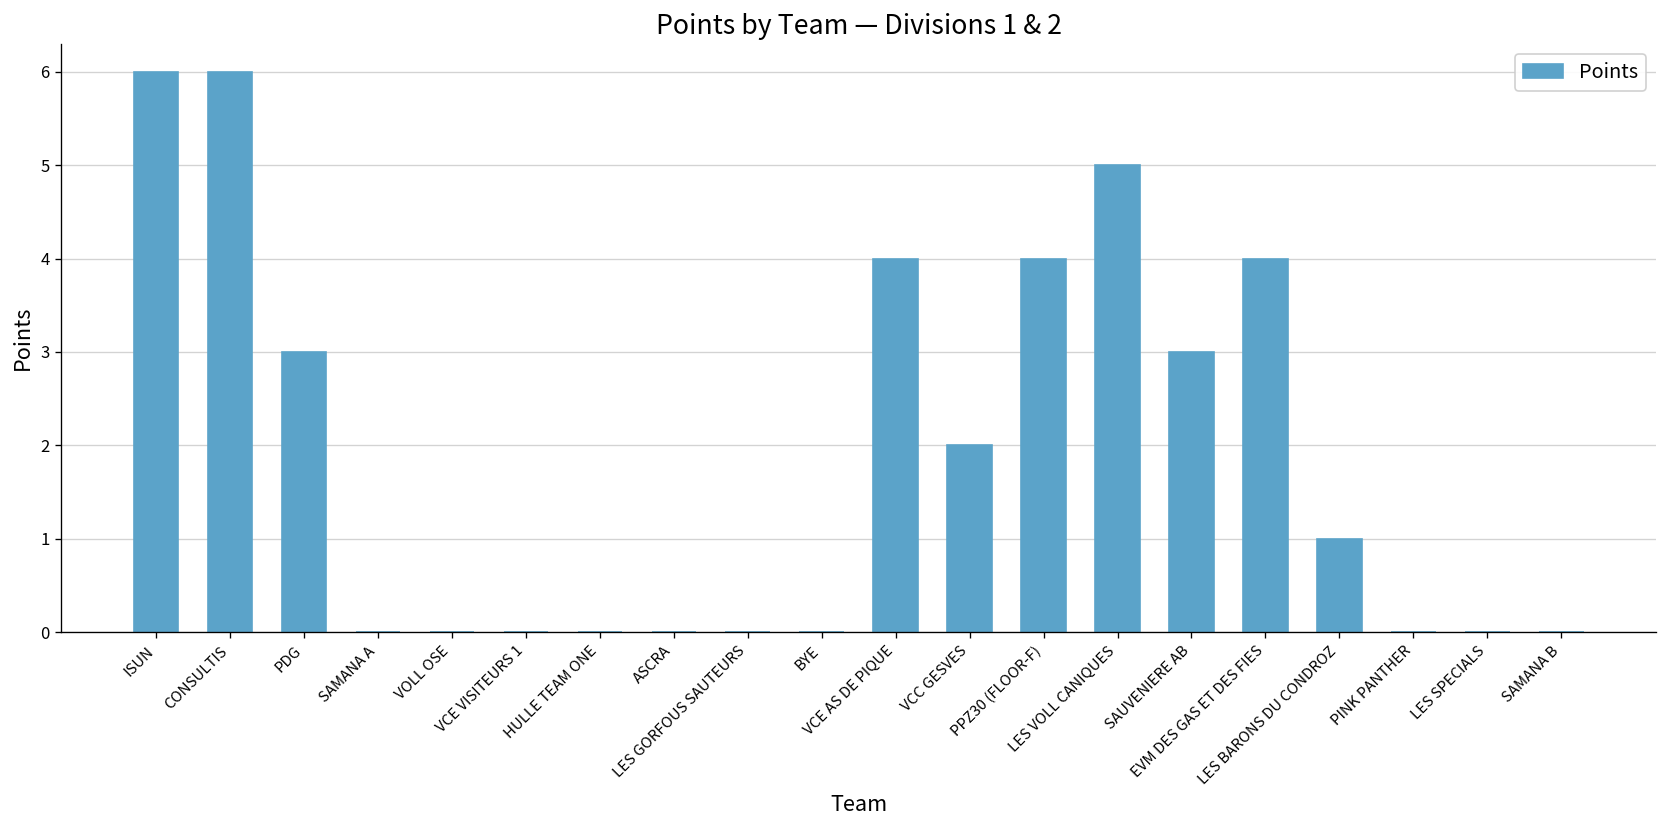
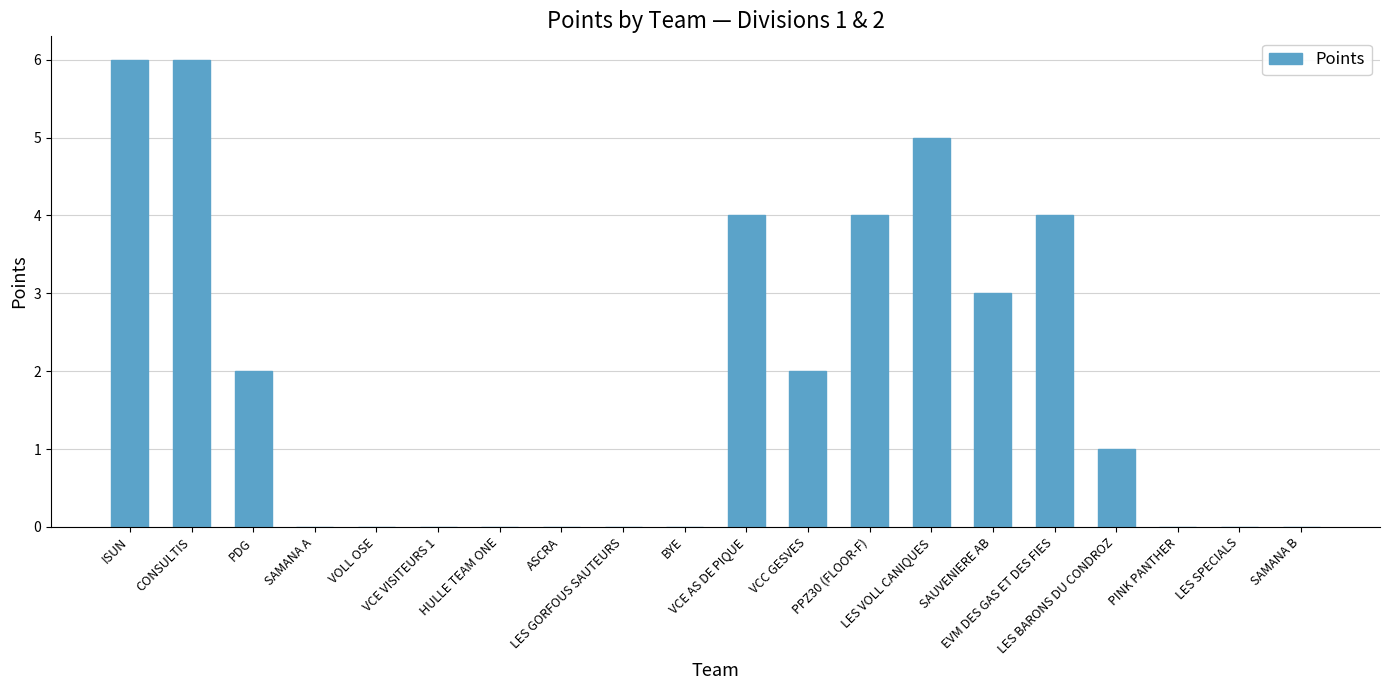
PDG: 3 -> 2
